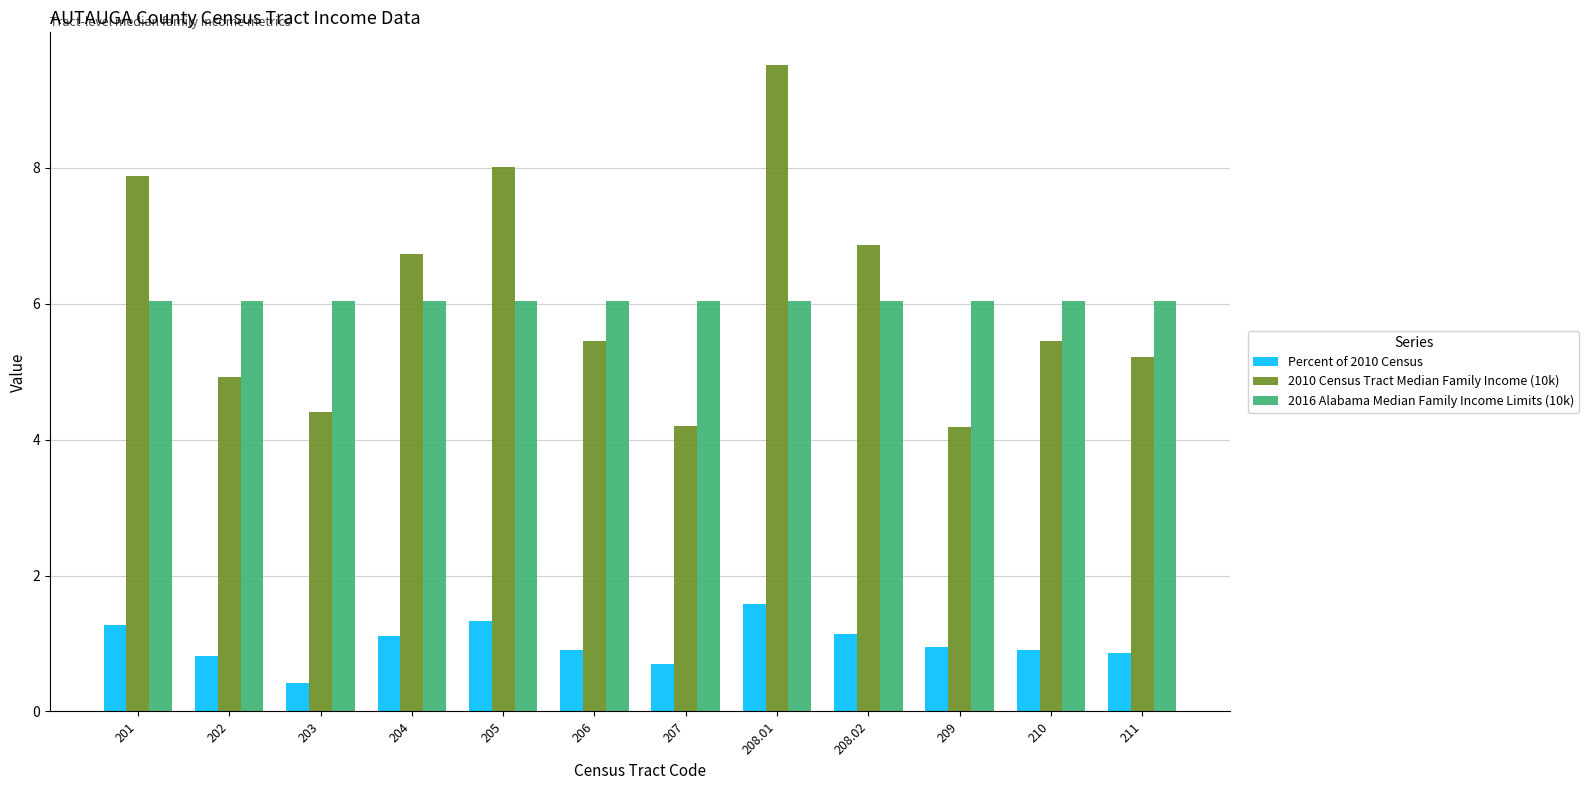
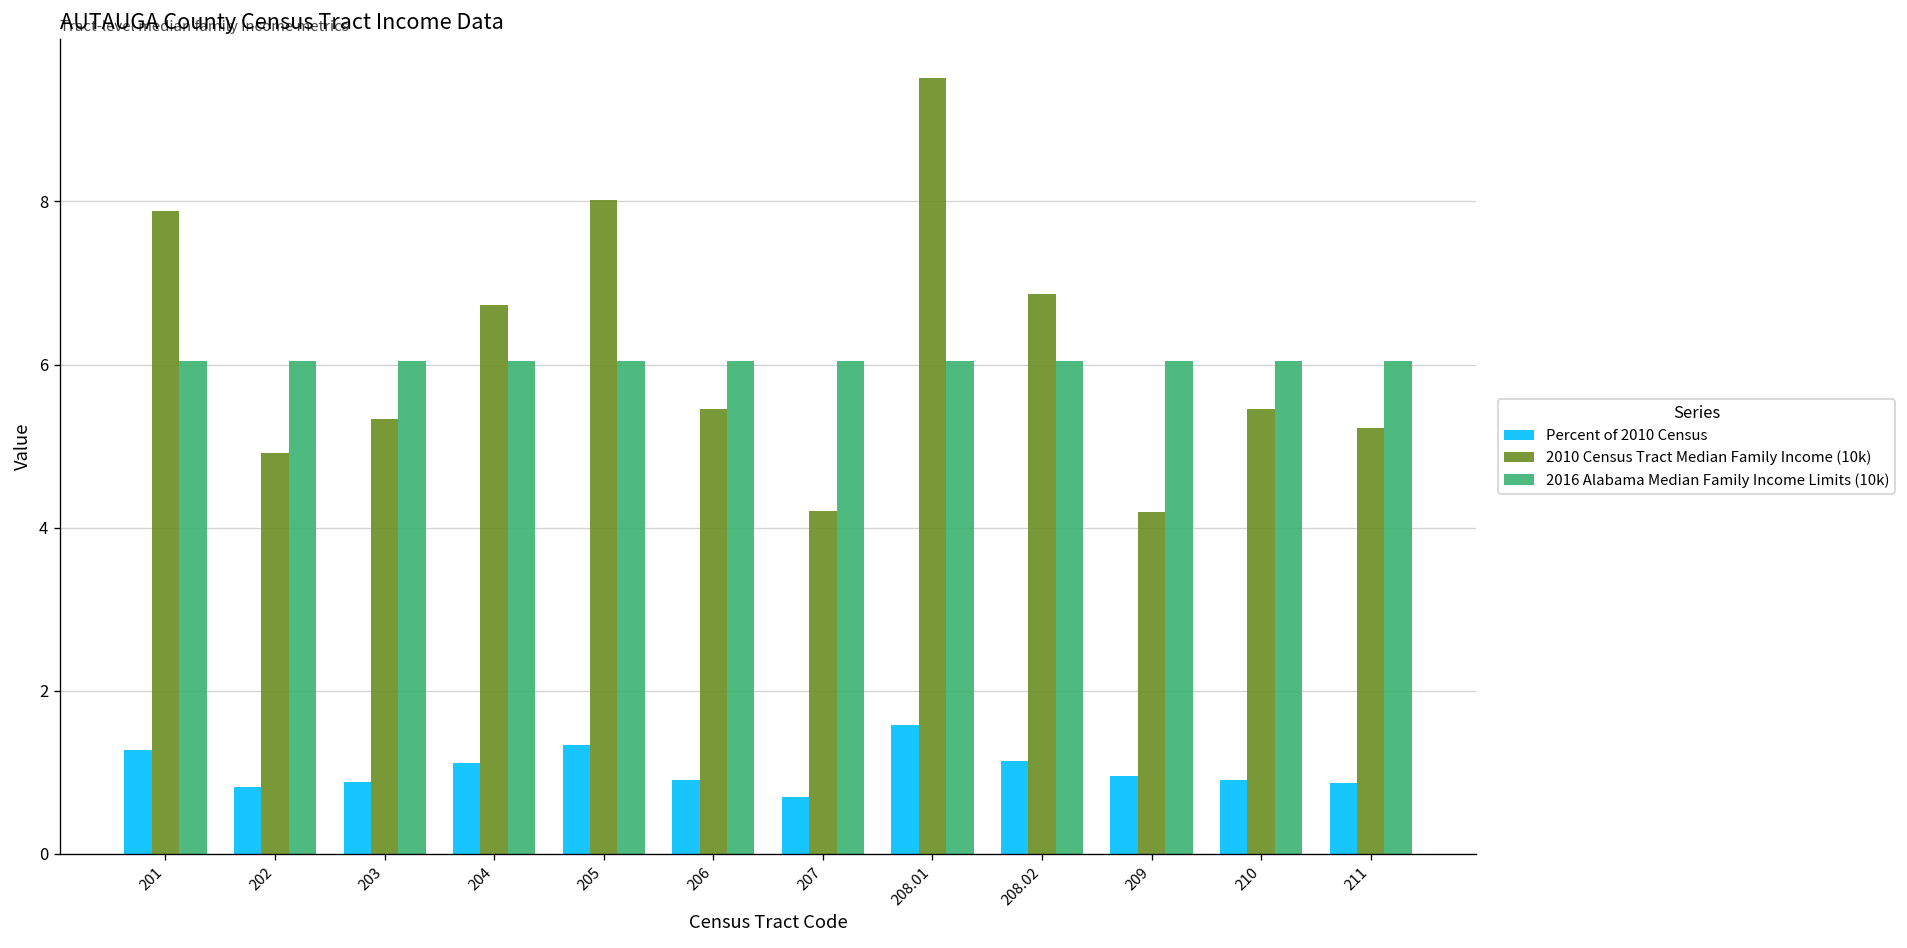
Percent of 2010 Census, 203: 0.4 -> 0.9
2010 Census Tract Median Family Income (10k), 203: 4.4 -> 5.3
